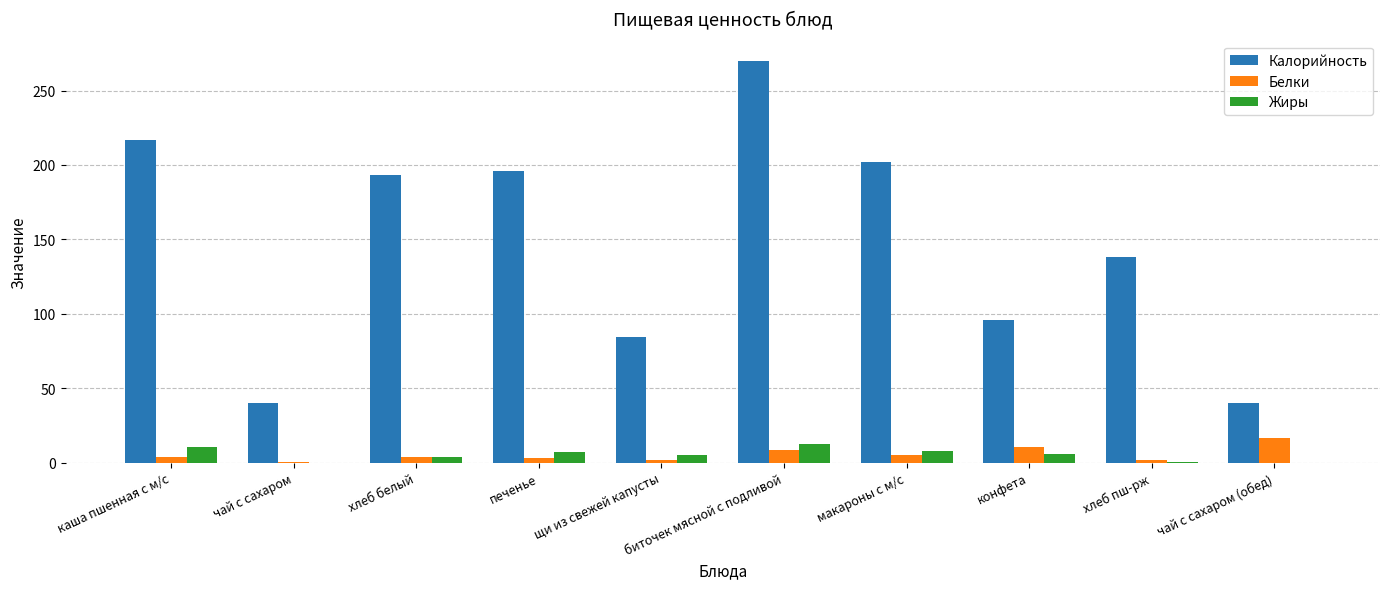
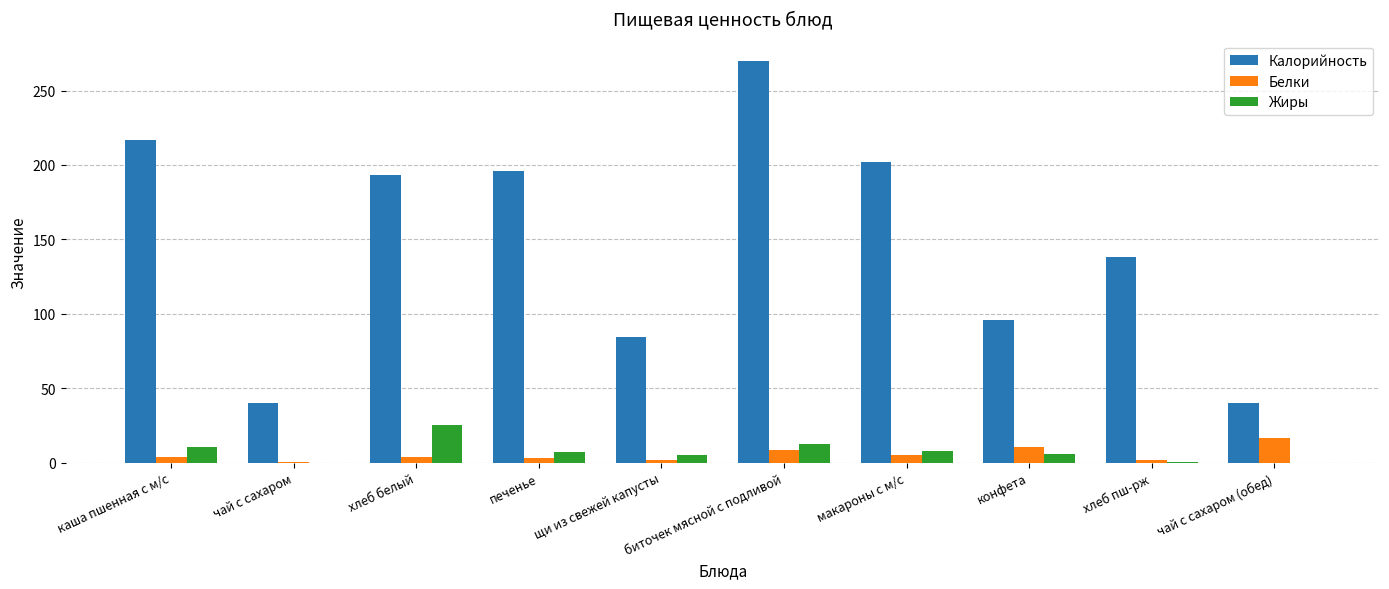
Жиры, хлеб белый: 4 -> 25
